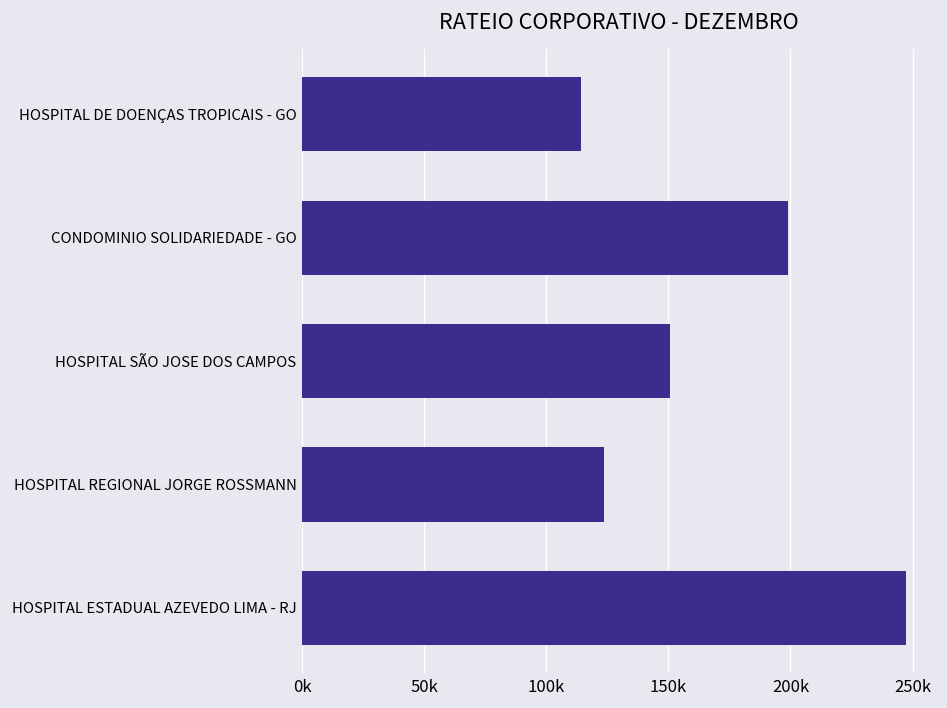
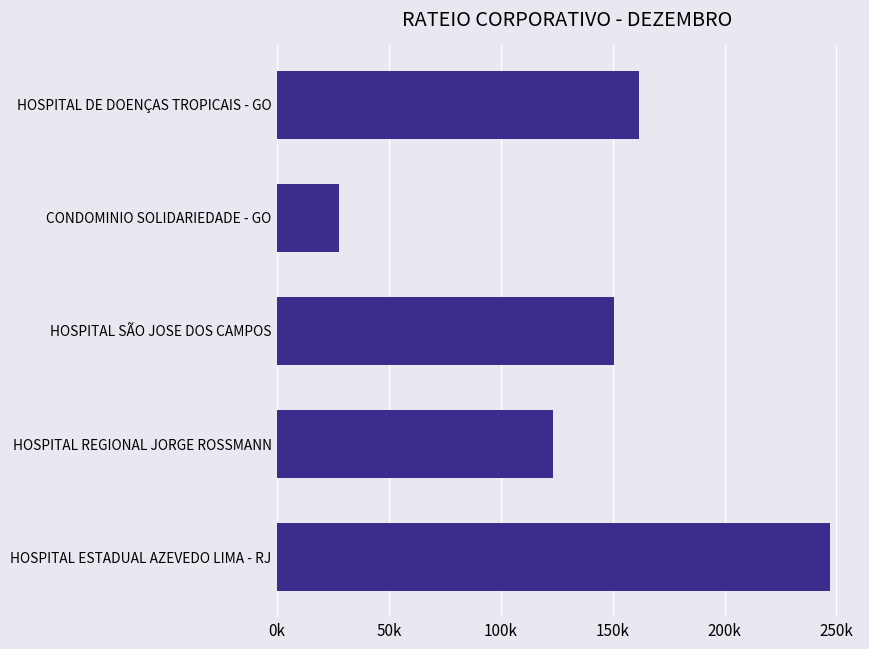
HOSPITAL DE DOENÇAS TROPICAIS - GO: 114000 -> 162000
CONDOMINIO SOLIDARIEDADE - GO: 199000 -> 28000
